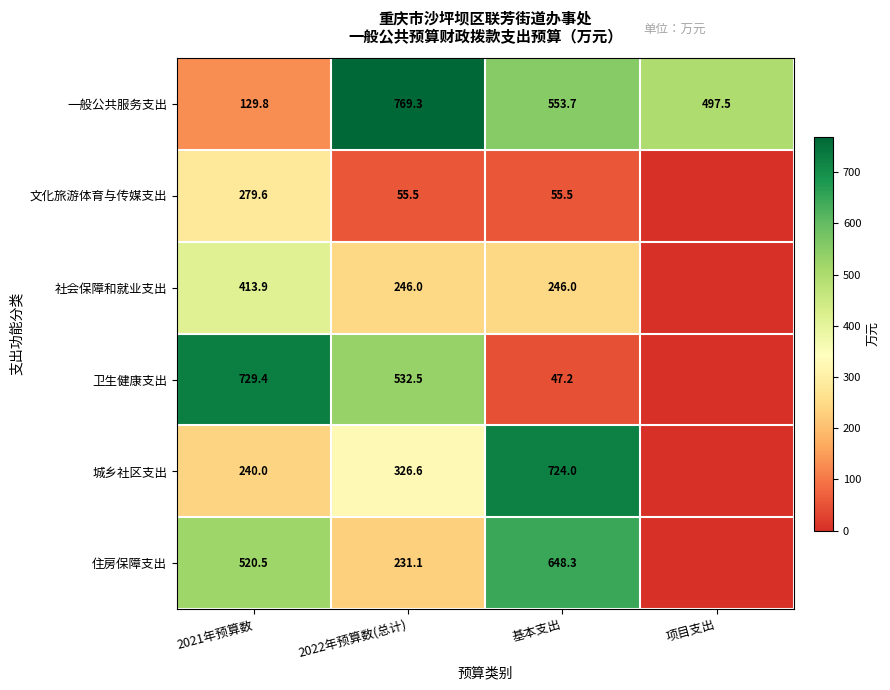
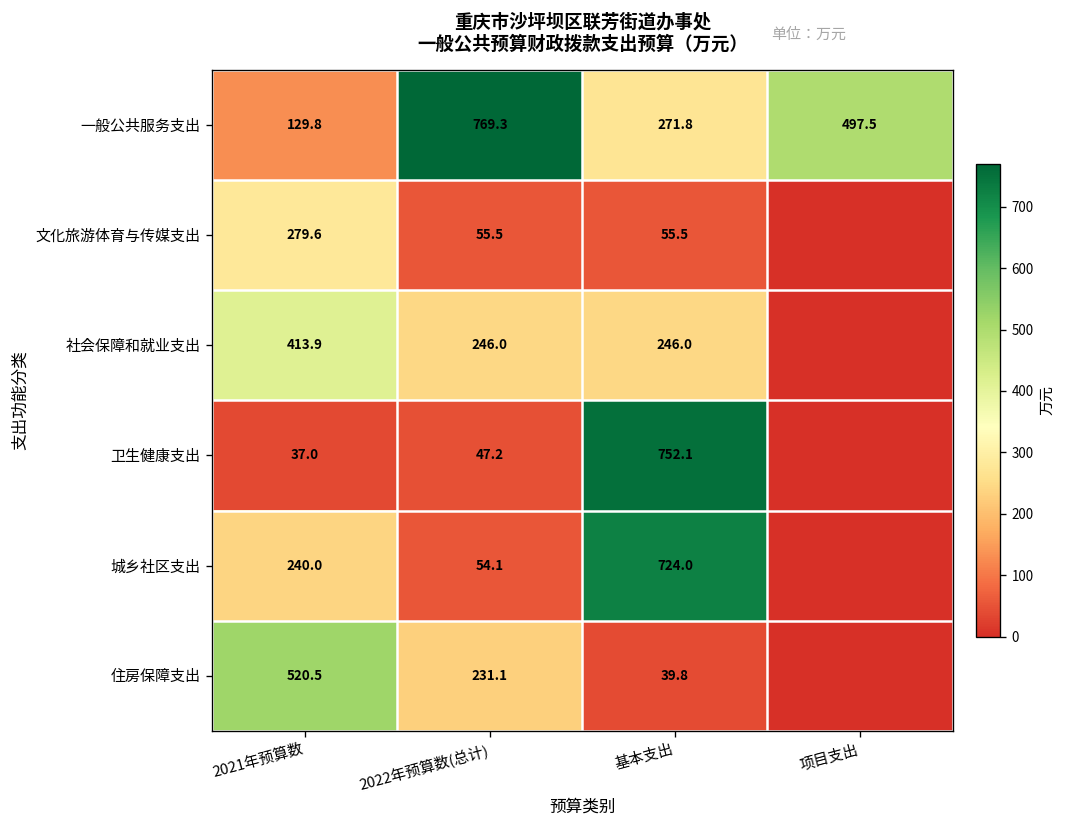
一般公共服务支出, 基本支出: 553.7 -> 271.8
卫生健康支出, 2021年预算数: 729.4 -> 37.0
卫生健康支出, 2022年预算数(总计): 532.5 -> 47.2
卫生健康支出, 基本支出: 47.2 -> 752.1
城乡社区支出, 2022年预算数(总计): 326.6 -> 54.1
住房保障支出, 基本支出: 648.3 -> 39.8
